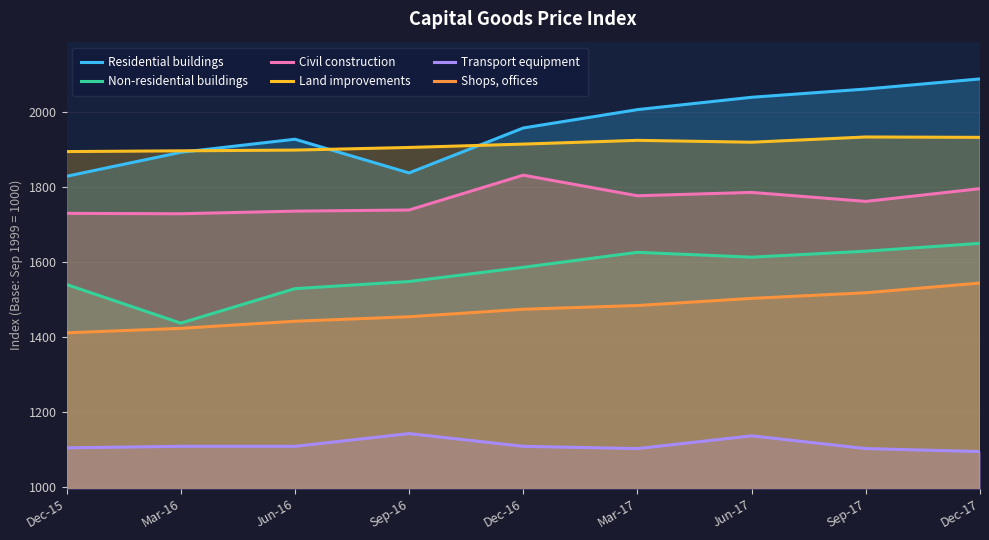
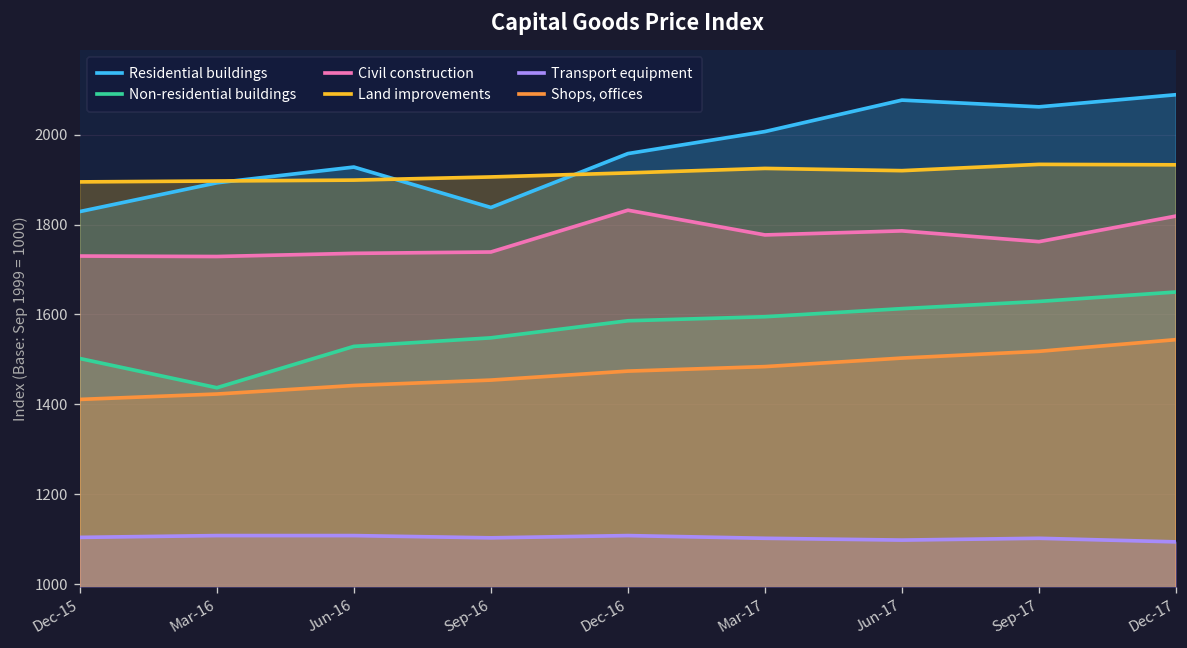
Non-residential buildings, Dec-15: 1540 -> 1500
Transport equipment, Sep-16: 1140 -> 1100
Non-residential buildings, Mar-17: 1630 -> 1600
Residential buildings, Jun-17: 2040 -> 2080
Transport equipment, Jun-17: 1140 -> 1100
Civil construction, Dec-17: 1800 -> 1820
